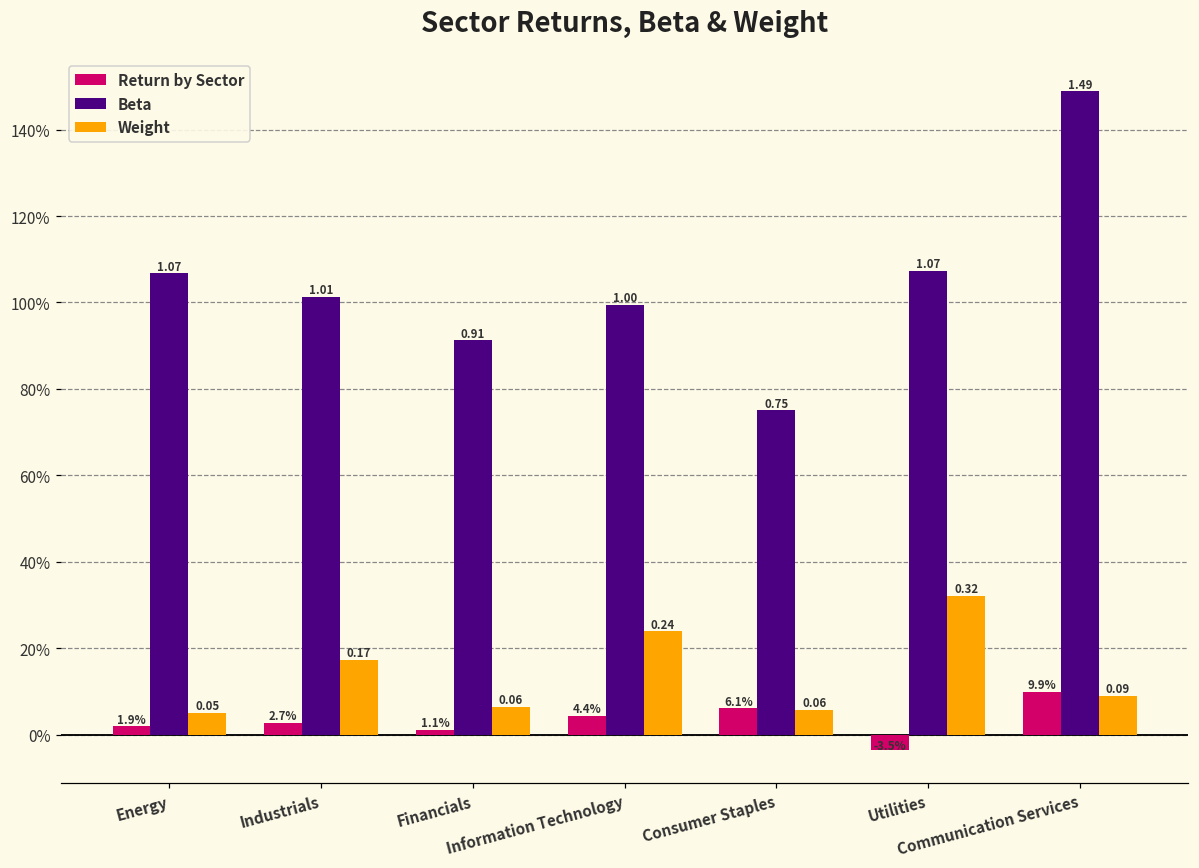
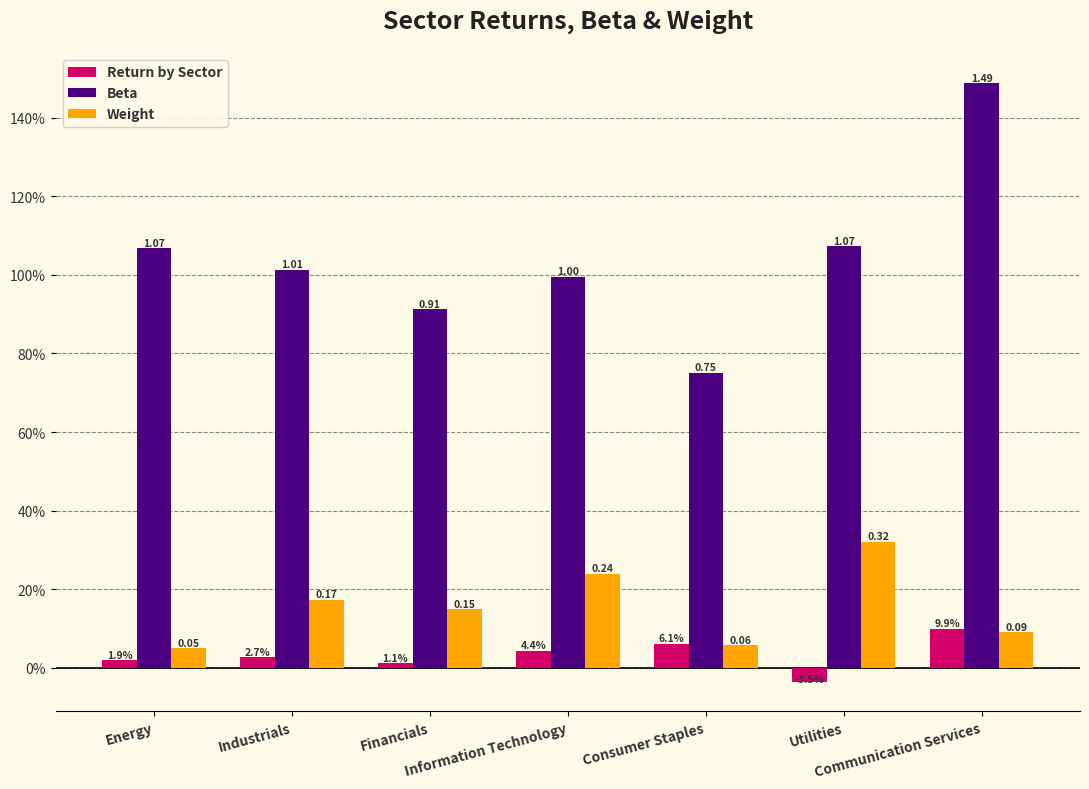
Weight, Financials: 0.06 -> 0.15
